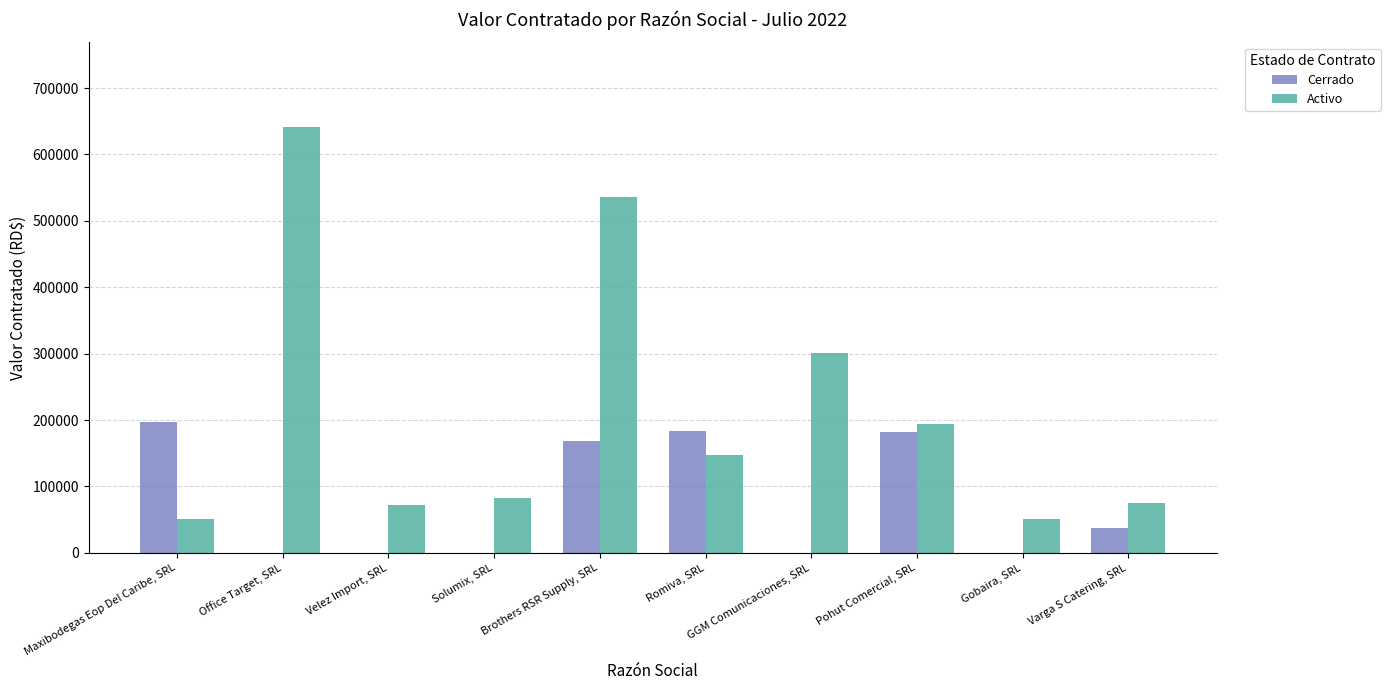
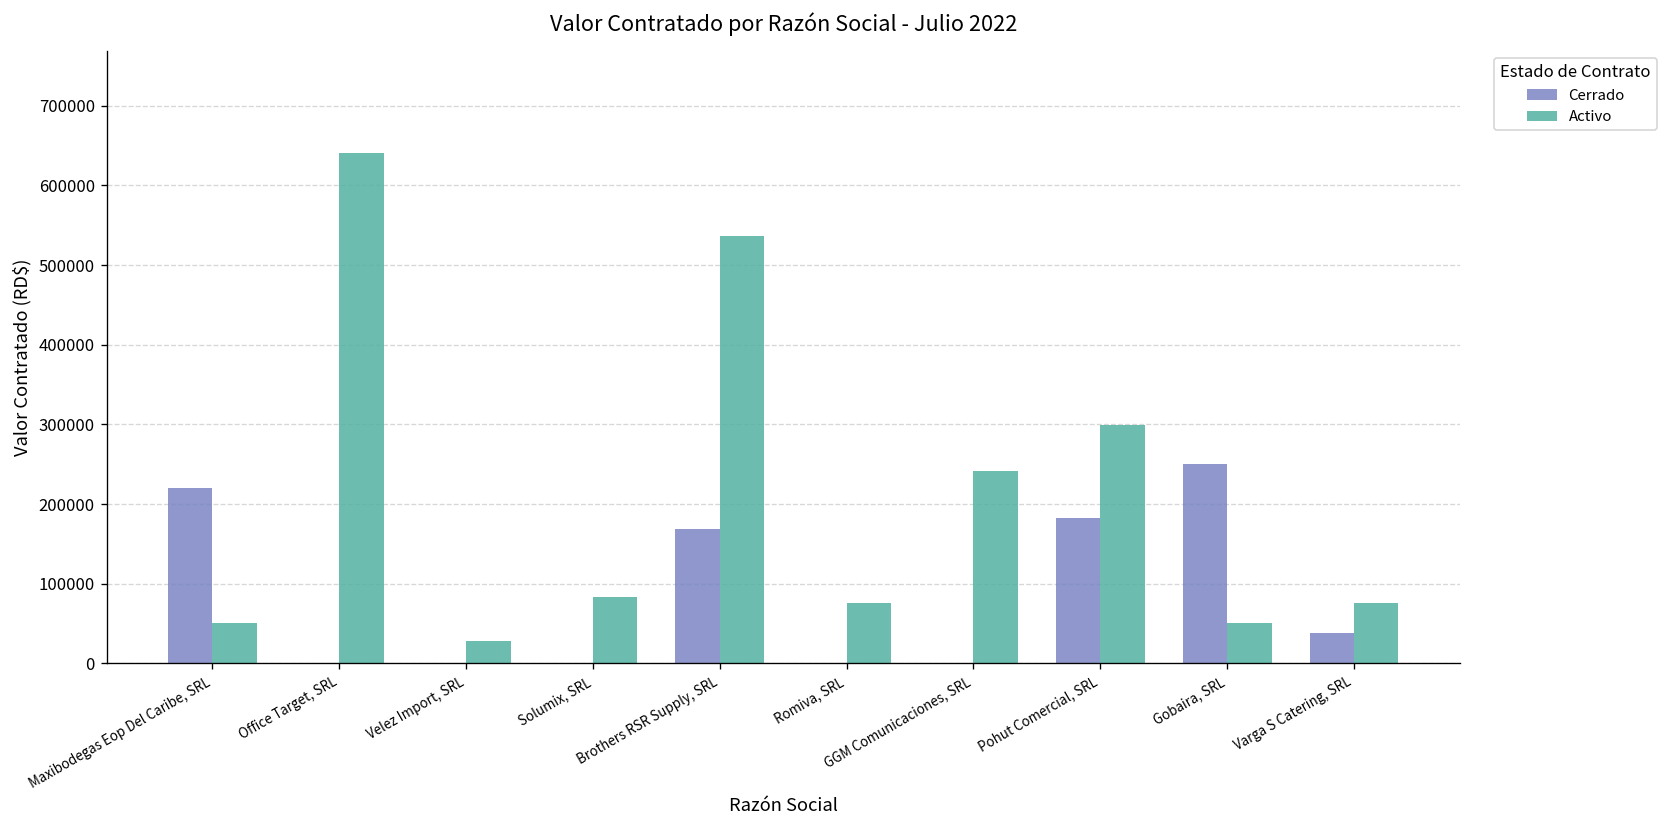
Cerrado, Maxibodegas Eop Del Caribe, SRL: 200000 -> 220000
Activo, Velez Import, SRL: 70000 -> 30000
Cerrado, Romiva, SRL: 180000 -> 0
Activo, Romiva, SRL: 150000 -> 80000
Activo, GGM Comunicaciones, SRL: 300000 -> 240000
Activo, Pohut Comercial, SRL: 190000 -> 300000
Cerrado, Gobaira, SRL: 0 -> 250000
